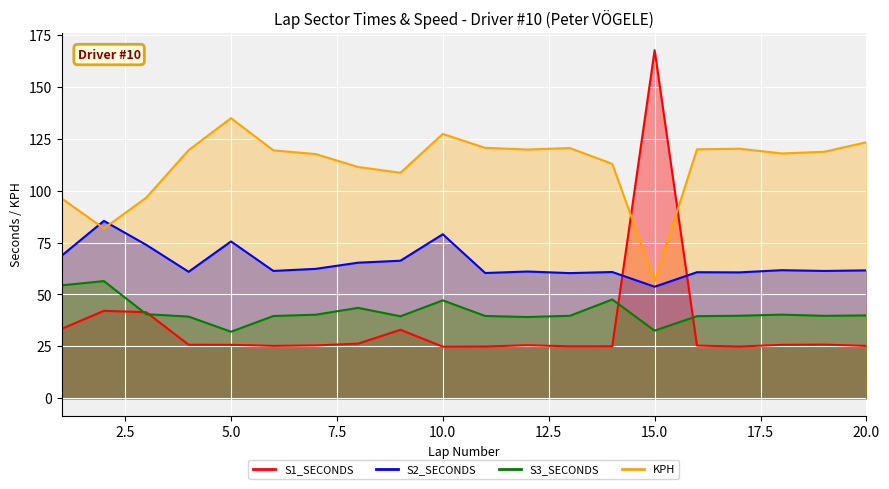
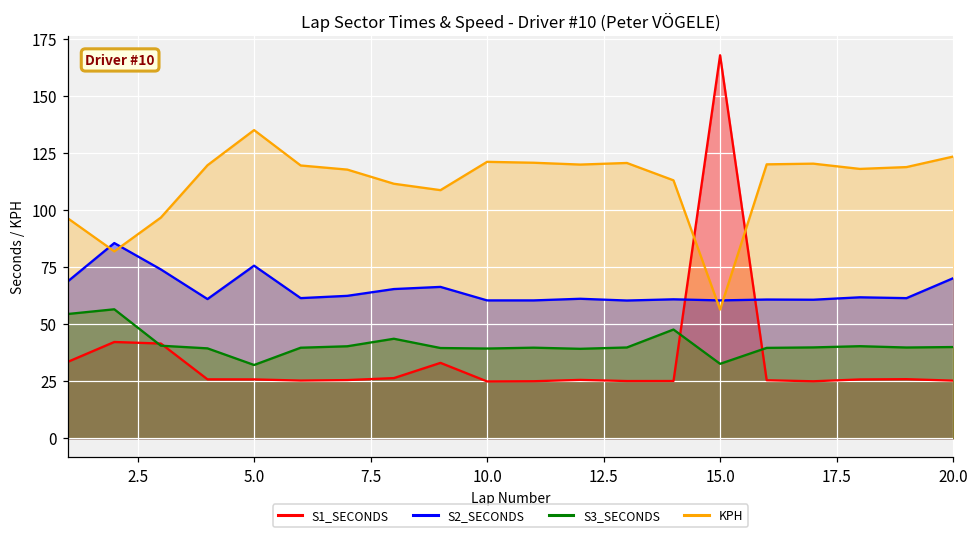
S2_SECONDS, 10.0: 79 -> 60
S3_SECONDS, 10.0: 47 -> 39
KPH, 10.0: 127 -> 121
S2_SECONDS, 15.0: 54 -> 60
S2_SECONDS, 20.0: 62 -> 70
